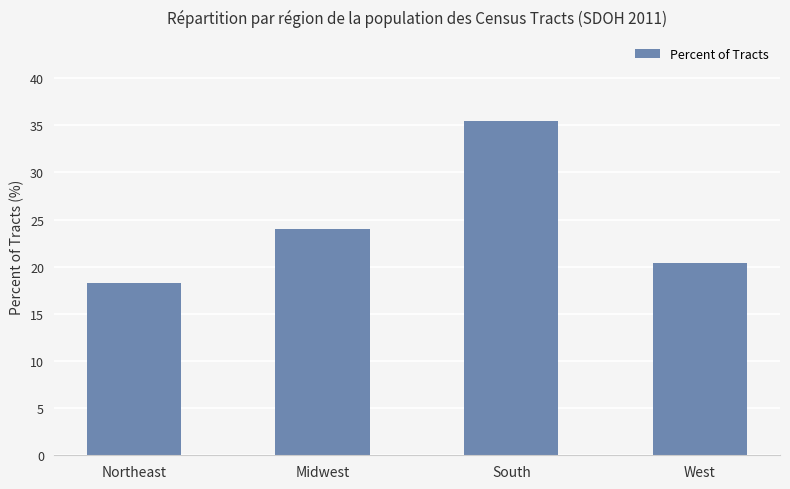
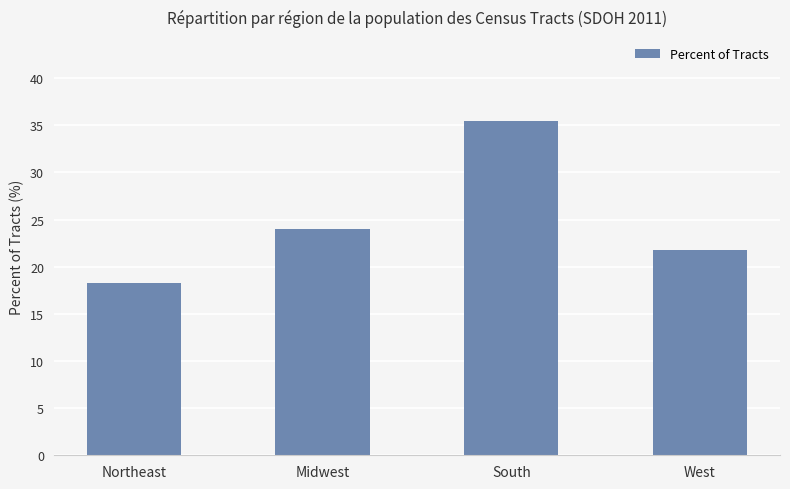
West: 20 -> 22
